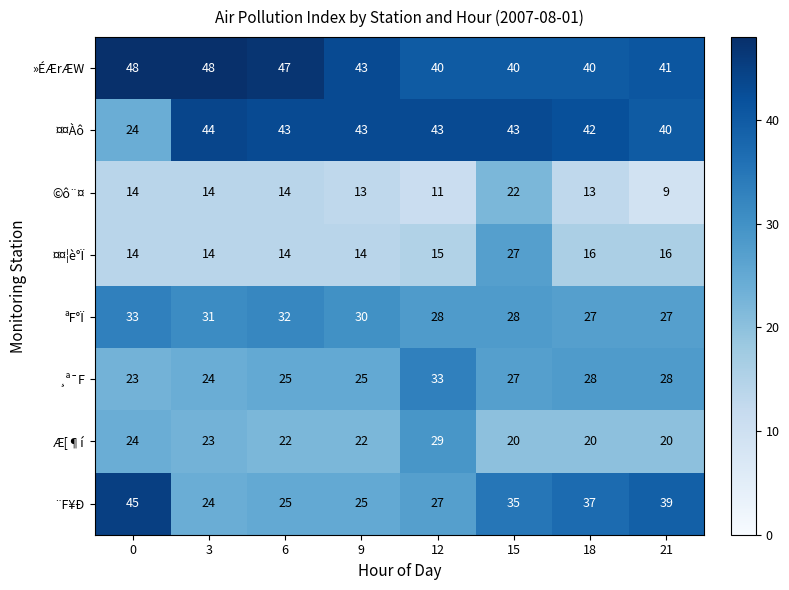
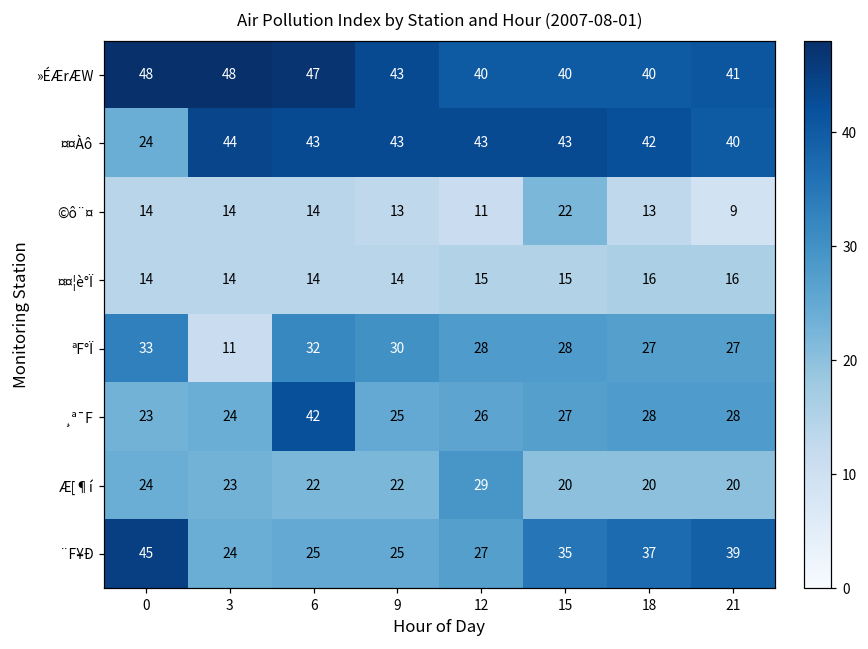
¤¤¦è°Ï, 15: 27 -> 15
ªF°Ï, 3: 31 -> 11
¸ª¯F, 6: 25 -> 42
¸ª¯F, 12: 33 -> 26
